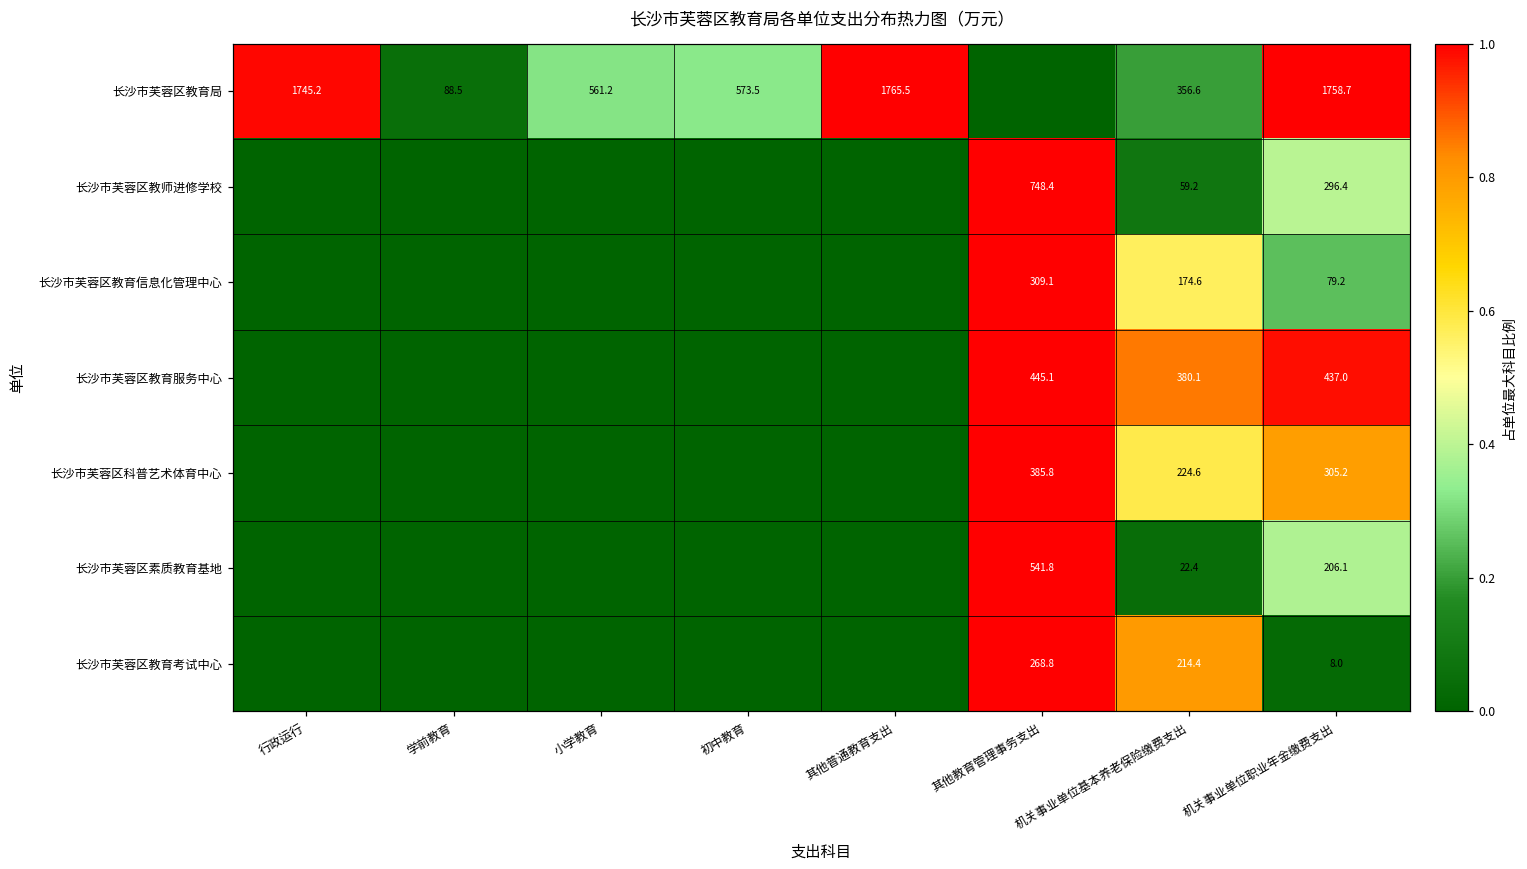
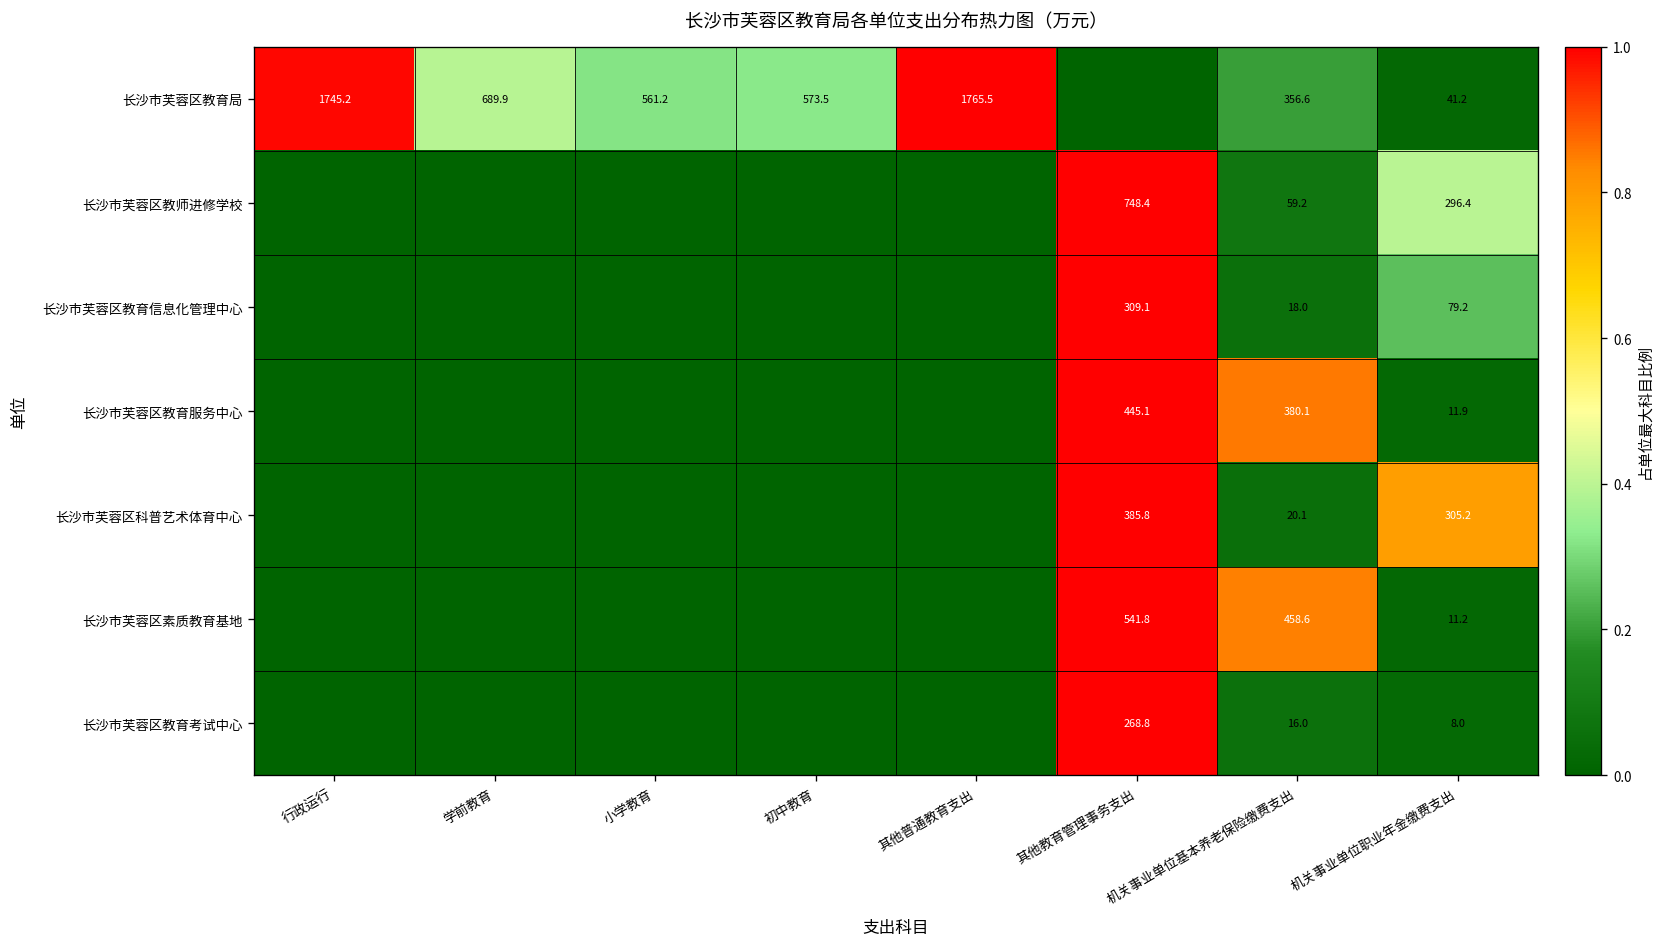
长沙市芙蓉区教育局, 学前教育: 88.5 -> 689.9
长沙市芙蓉区教育局, 机关事业单位职业年金缴费支出: 1758.7 -> 41.2
长沙市芙蓉区教育信息化管理中心, 机关事业单位基本养老保险缴费支出: 174.6 -> 18.0
长沙市芙蓉区教育服务中心, 机关事业单位职业年金缴费支出: 437.0 -> 11.9
长沙市芙蓉区科普艺术体育中心, 机关事业单位基本养老保险缴费支出: 224.6 -> 20.1
长沙市芙蓉区素质教育基地, 机关事业单位基本养老保险缴费支出: 22.4 -> 458.6
长沙市芙蓉区素质教育基地, 机关事业单位职业年金缴费支出: 206.1 -> 11.2
长沙市芙蓉区教育考试中心, 机关事业单位基本养老保险缴费支出: 214.4 -> 16.0
